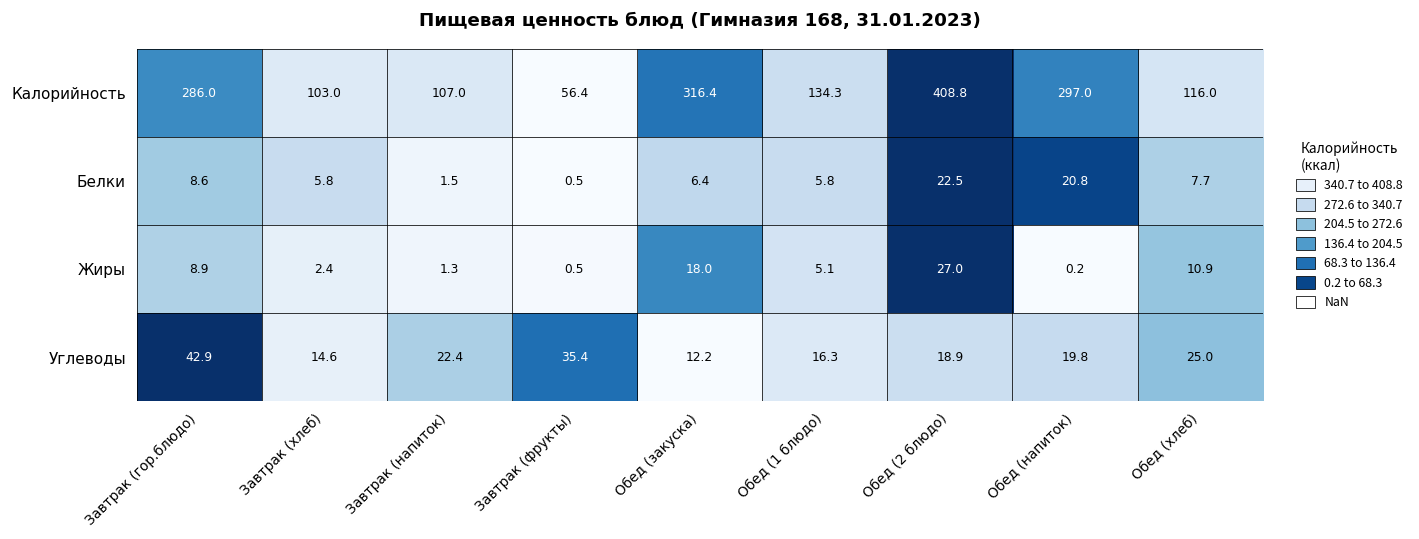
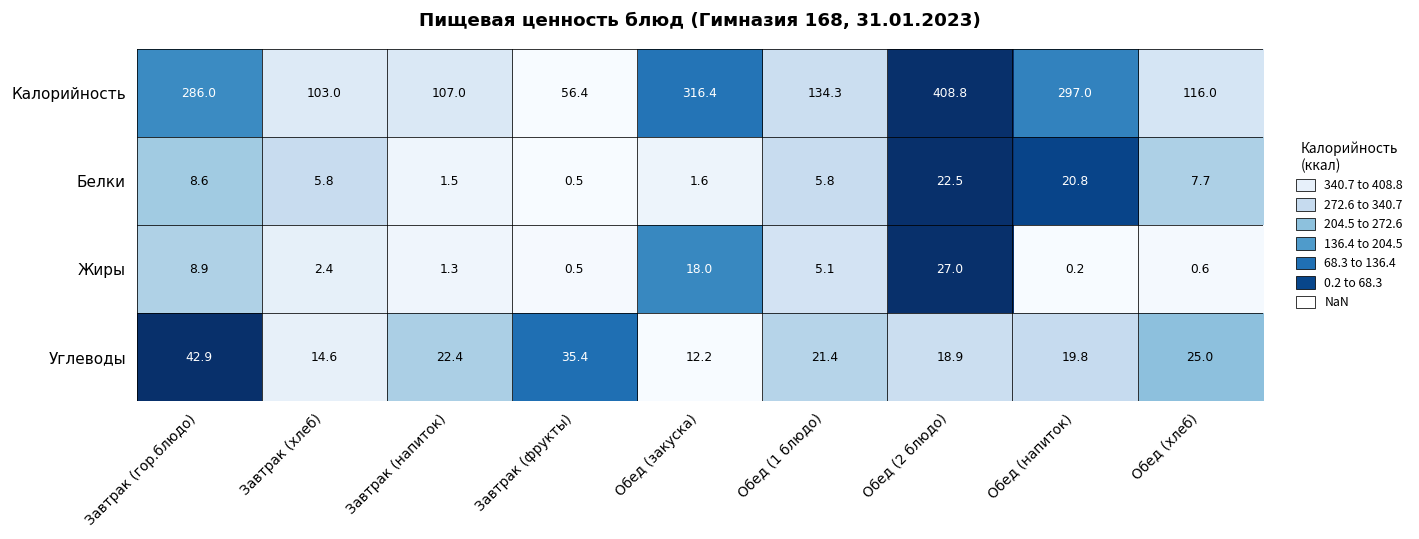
Белки, Обед (закуска): 6.4 -> 1.6
Жиры, Обед (хлеб): 10.9 -> 0.6
Углеводы, Обед (1 блюдо): 16.3 -> 21.4
